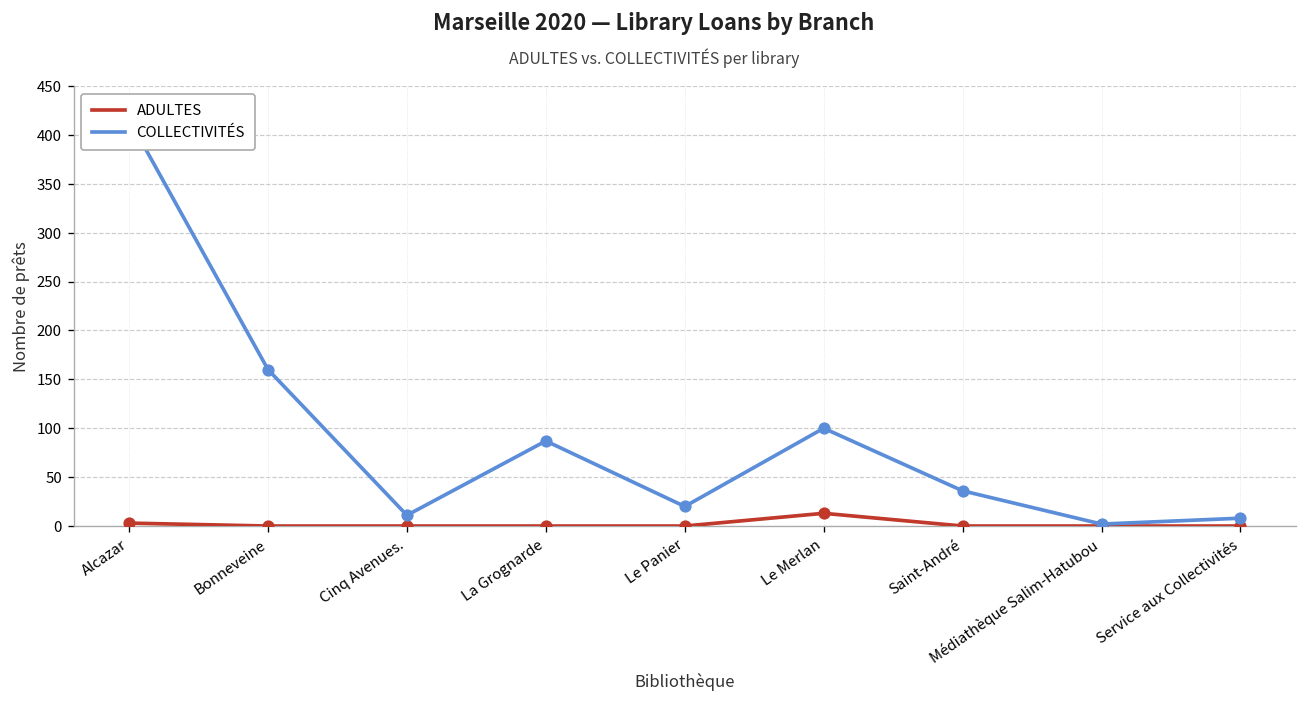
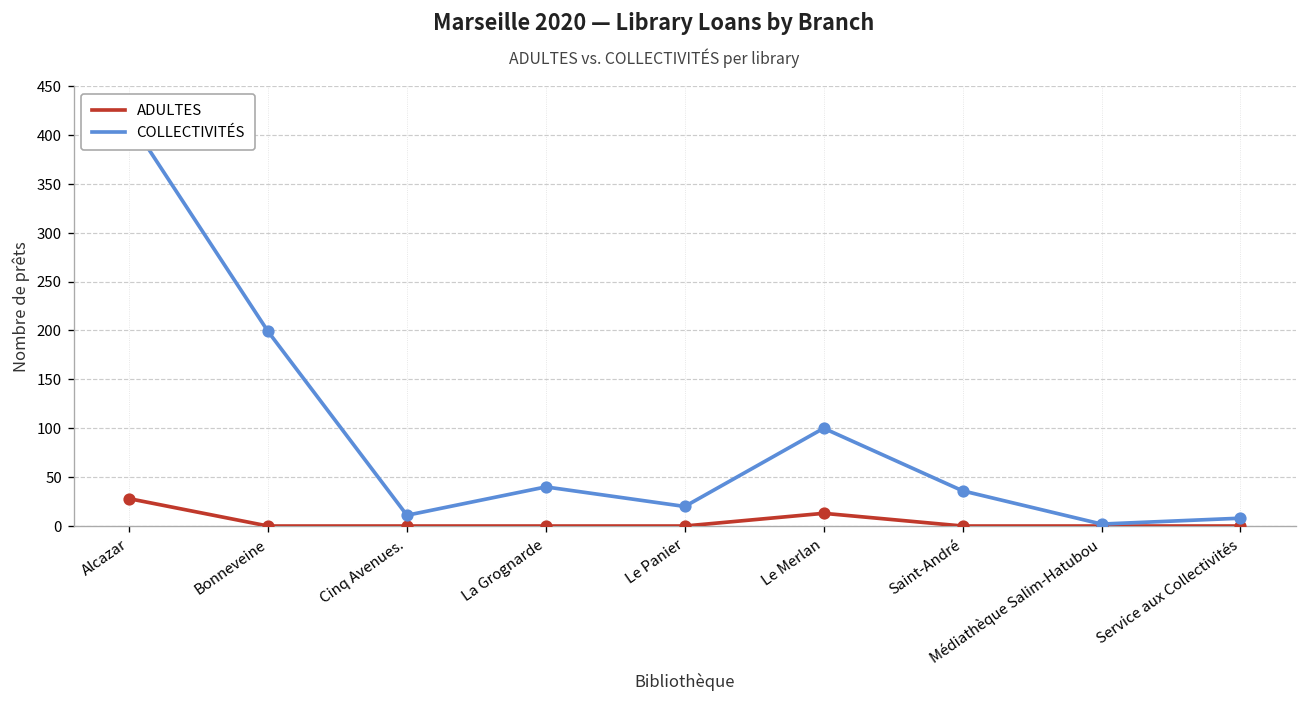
ADULTES, Alcazar: 0 -> 30
COLLECTIVITÉS, Bonneveine: 160 -> 200
COLLECTIVITÉS, La Grognarde: 90 -> 40
